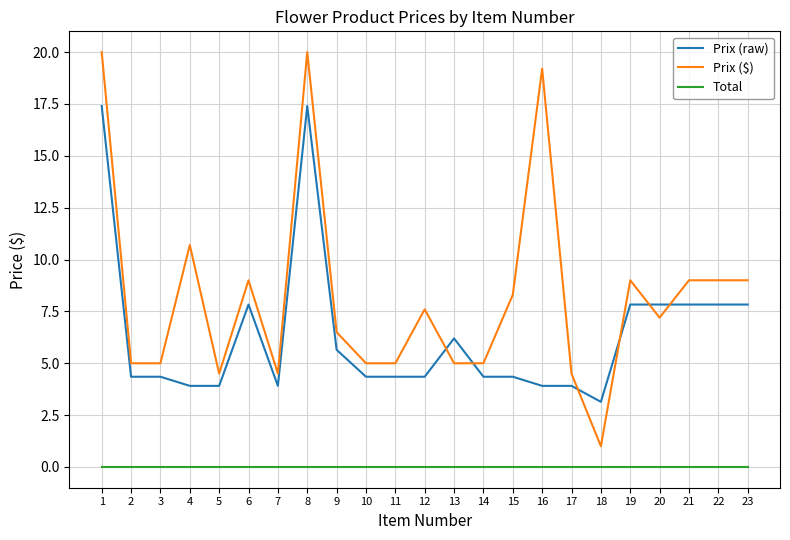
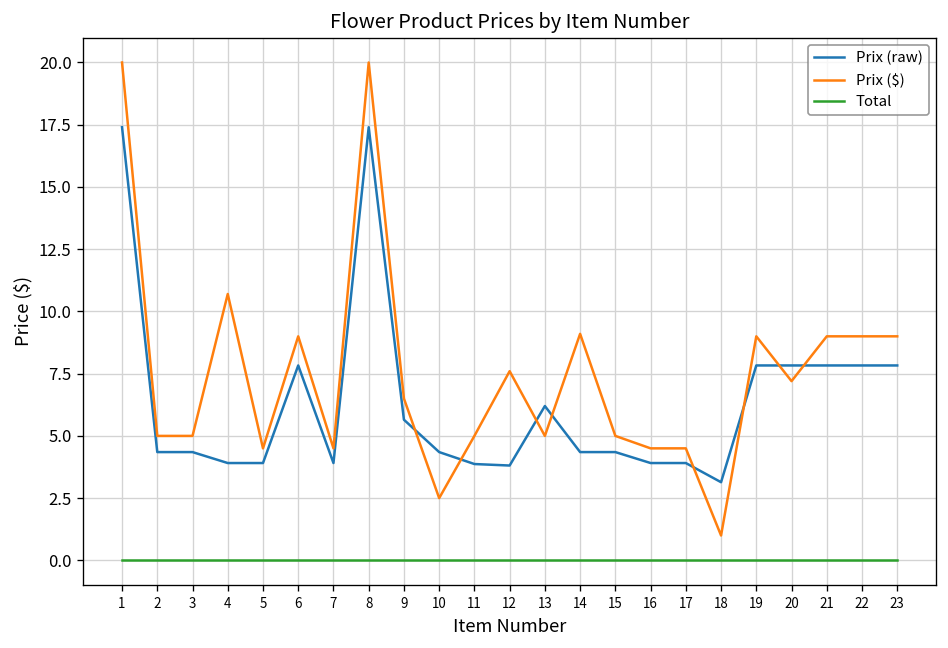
Prix ($), 10: 5.0 -> 2.5
Prix (raw), 11: 4.4 -> 3.9
Prix (raw), 12: 4.4 -> 3.8
Prix ($), 14: 5.0 -> 9.1
Prix ($), 15: 8.3 -> 5.0
Prix ($), 16: 19.2 -> 4.5
